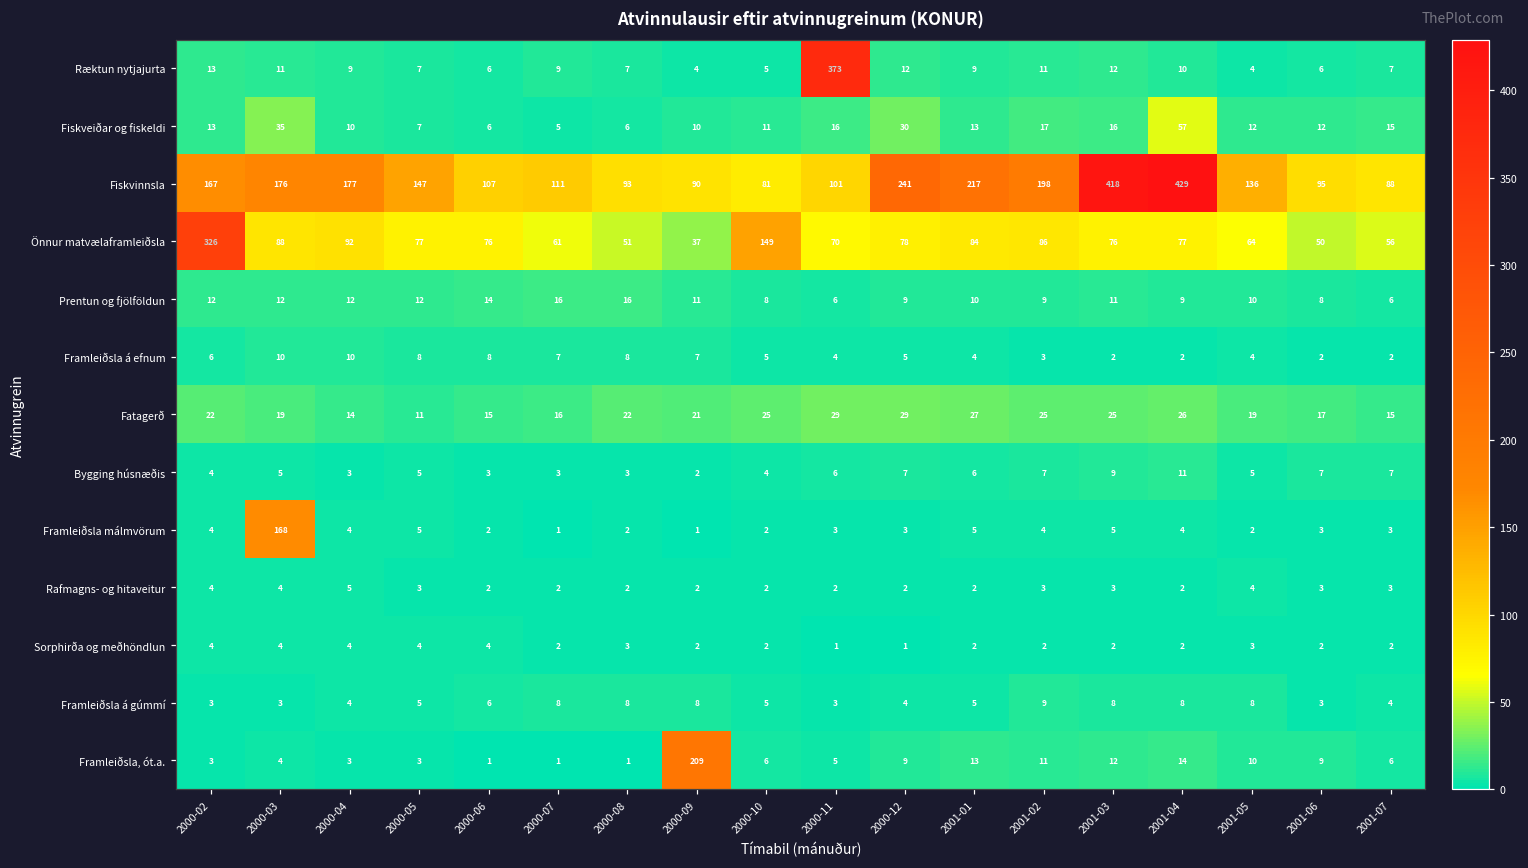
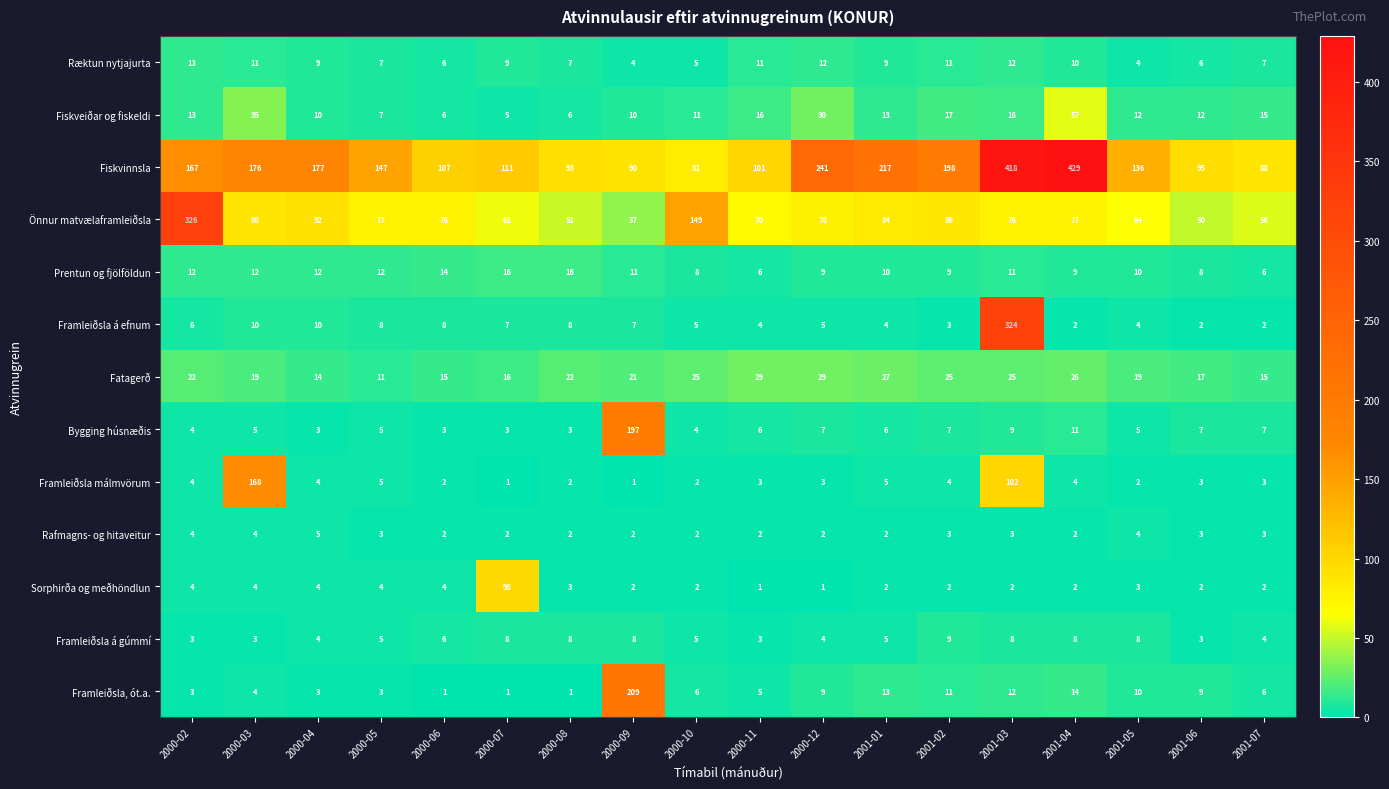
Ræktun nytjajurta, 2000-11: 373 -> 11
Framleiðsla á efnum, 2001-03: 2 -> 324
Bygging húsnæðis, 2000-09: 2 -> 197
Framleiðsla málmvörum, 2001-03: 5 -> 102
Sorphirða og meðhöndlun, 2000-07: 2 -> 98
